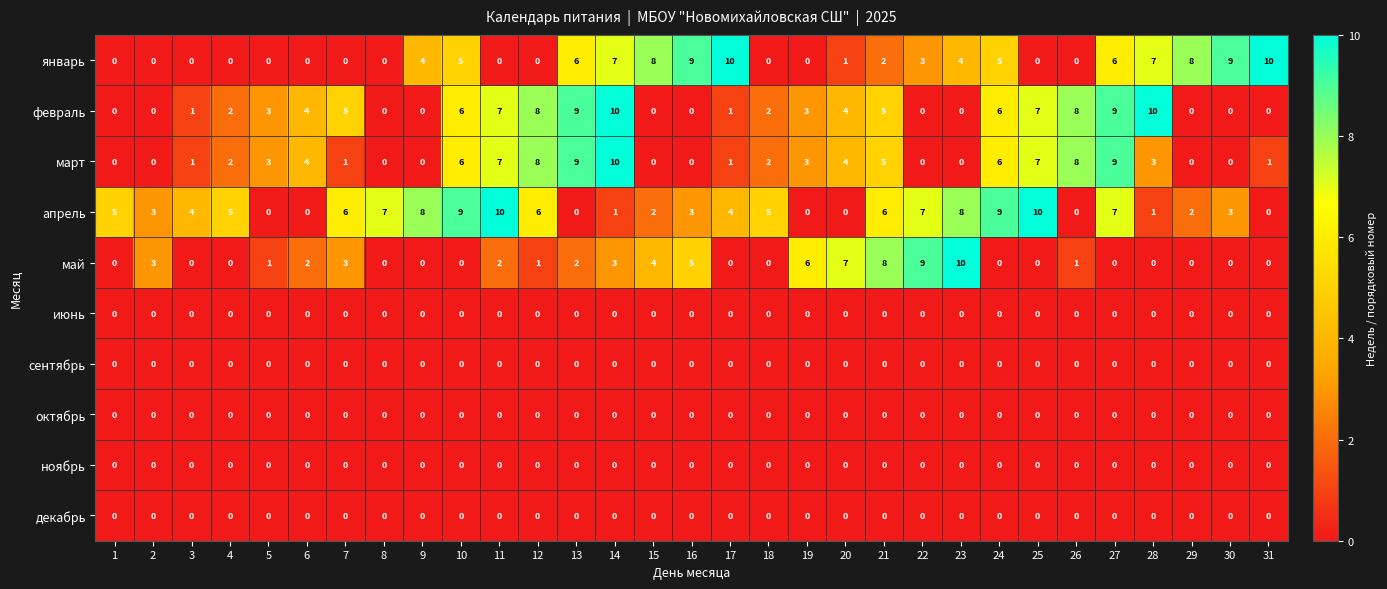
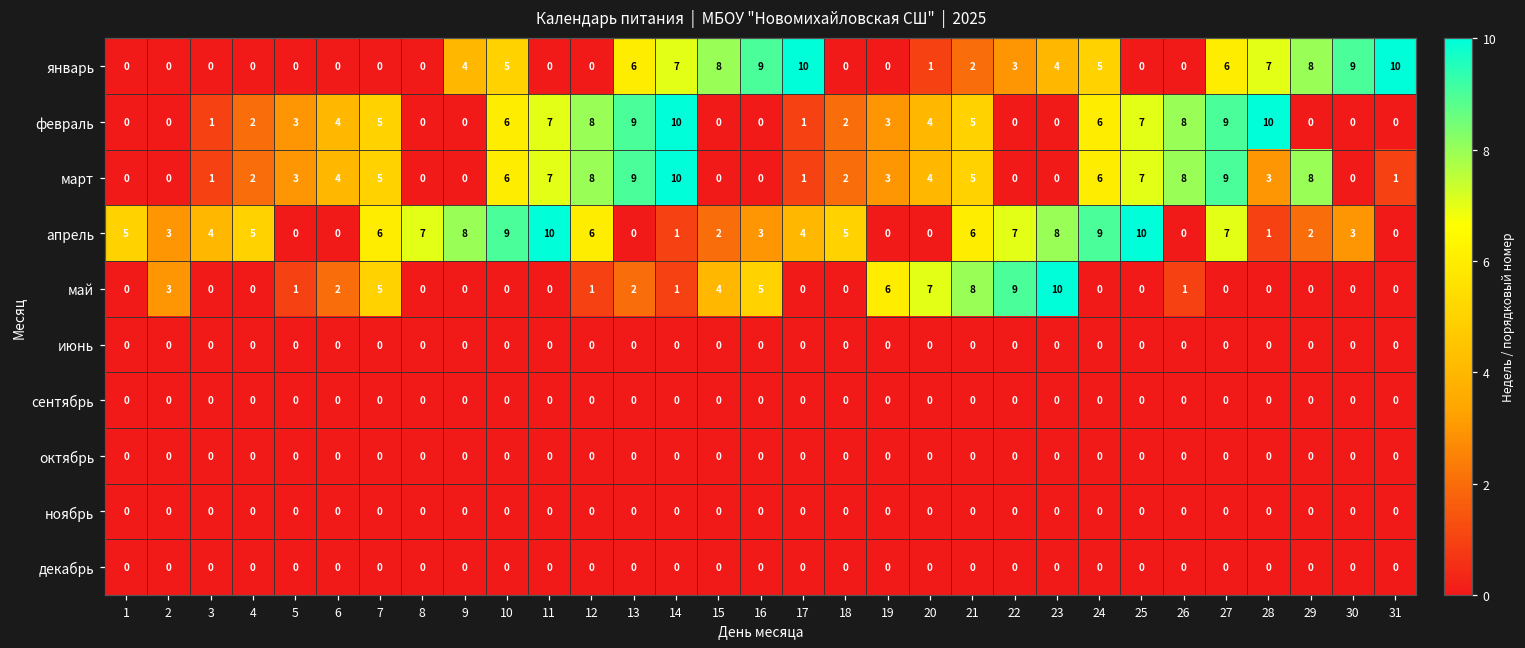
март, 7: 1 -> 5
март, 29: 0 -> 8
май, 7: 3 -> 5
май, 11: 2 -> 0
май, 14: 3 -> 1
